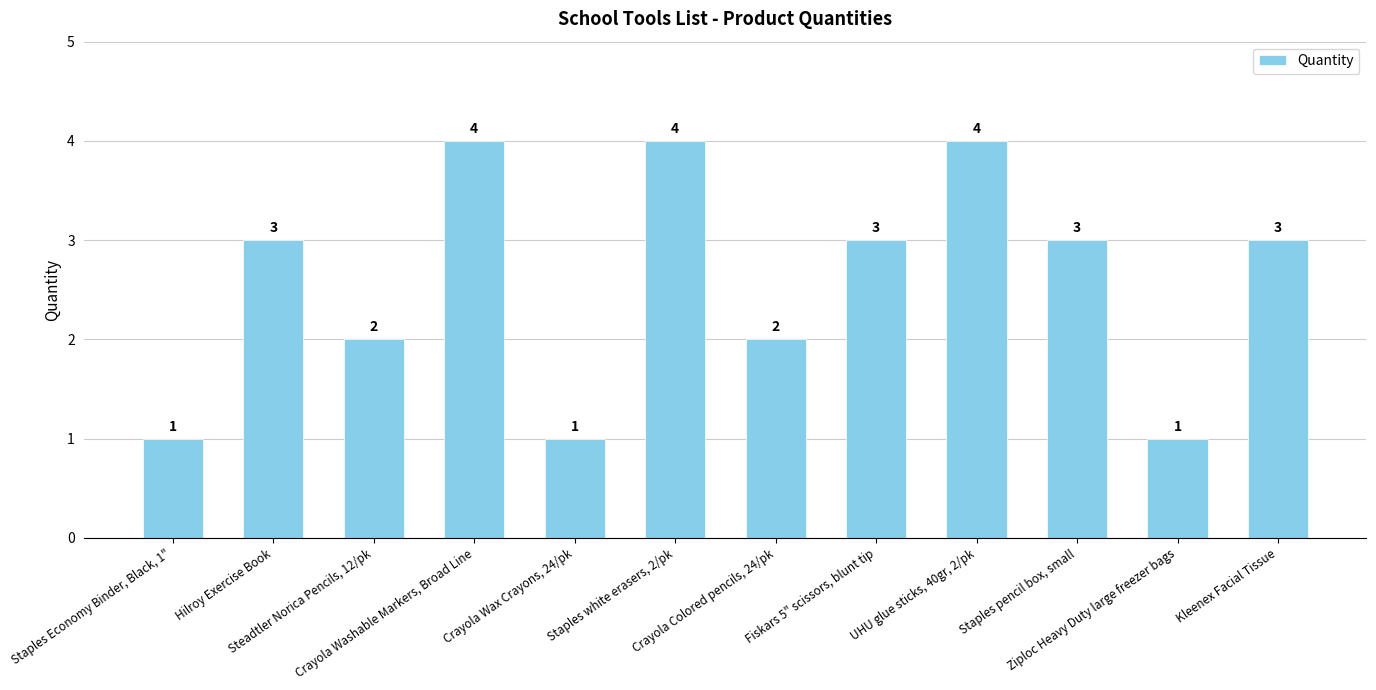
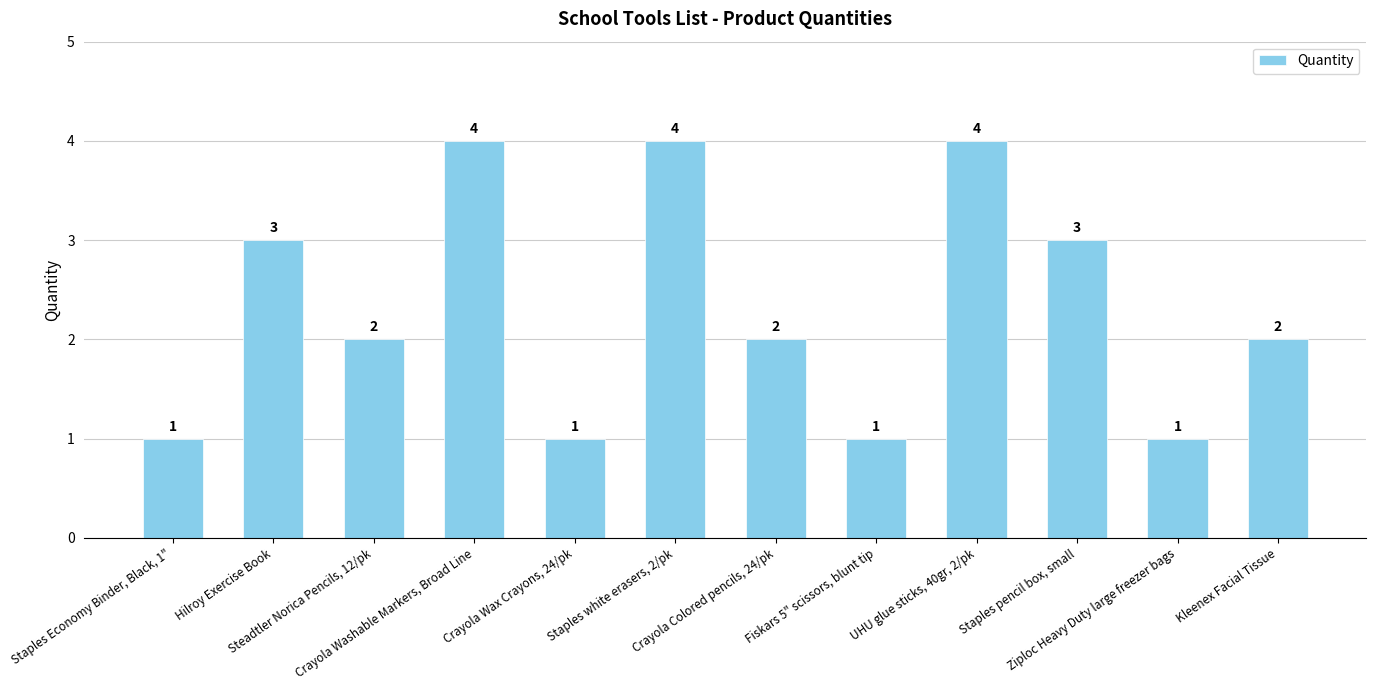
Fiskars 5" scissors, blunt tip: 3 -> 1
Kleenex Facial Tissue: 3 -> 2
